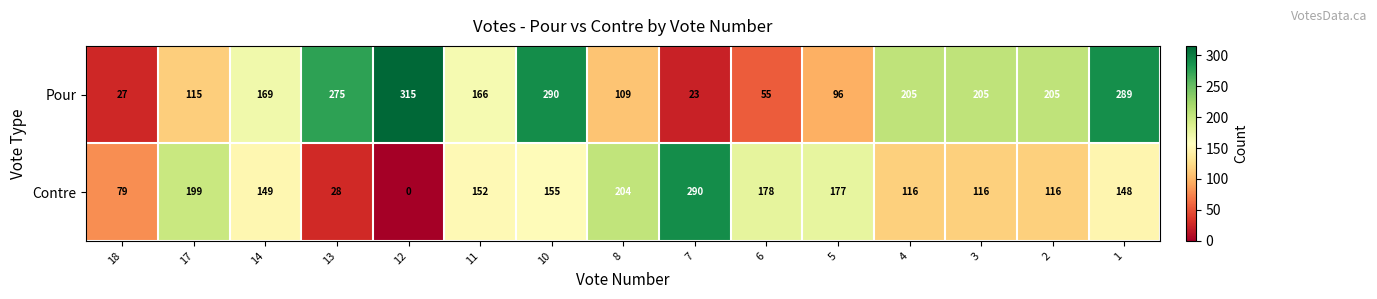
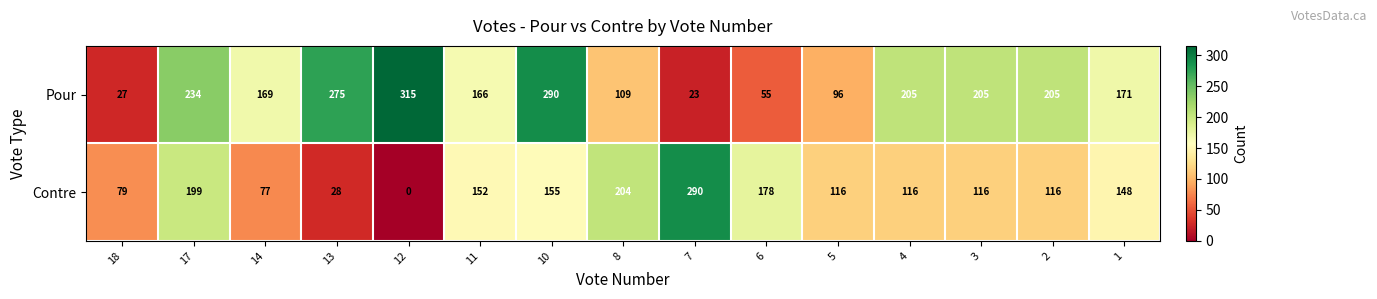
Pour, 17: 115 -> 234
Pour, 1: 289 -> 171
Contre, 14: 149 -> 77
Contre, 5: 177 -> 116
